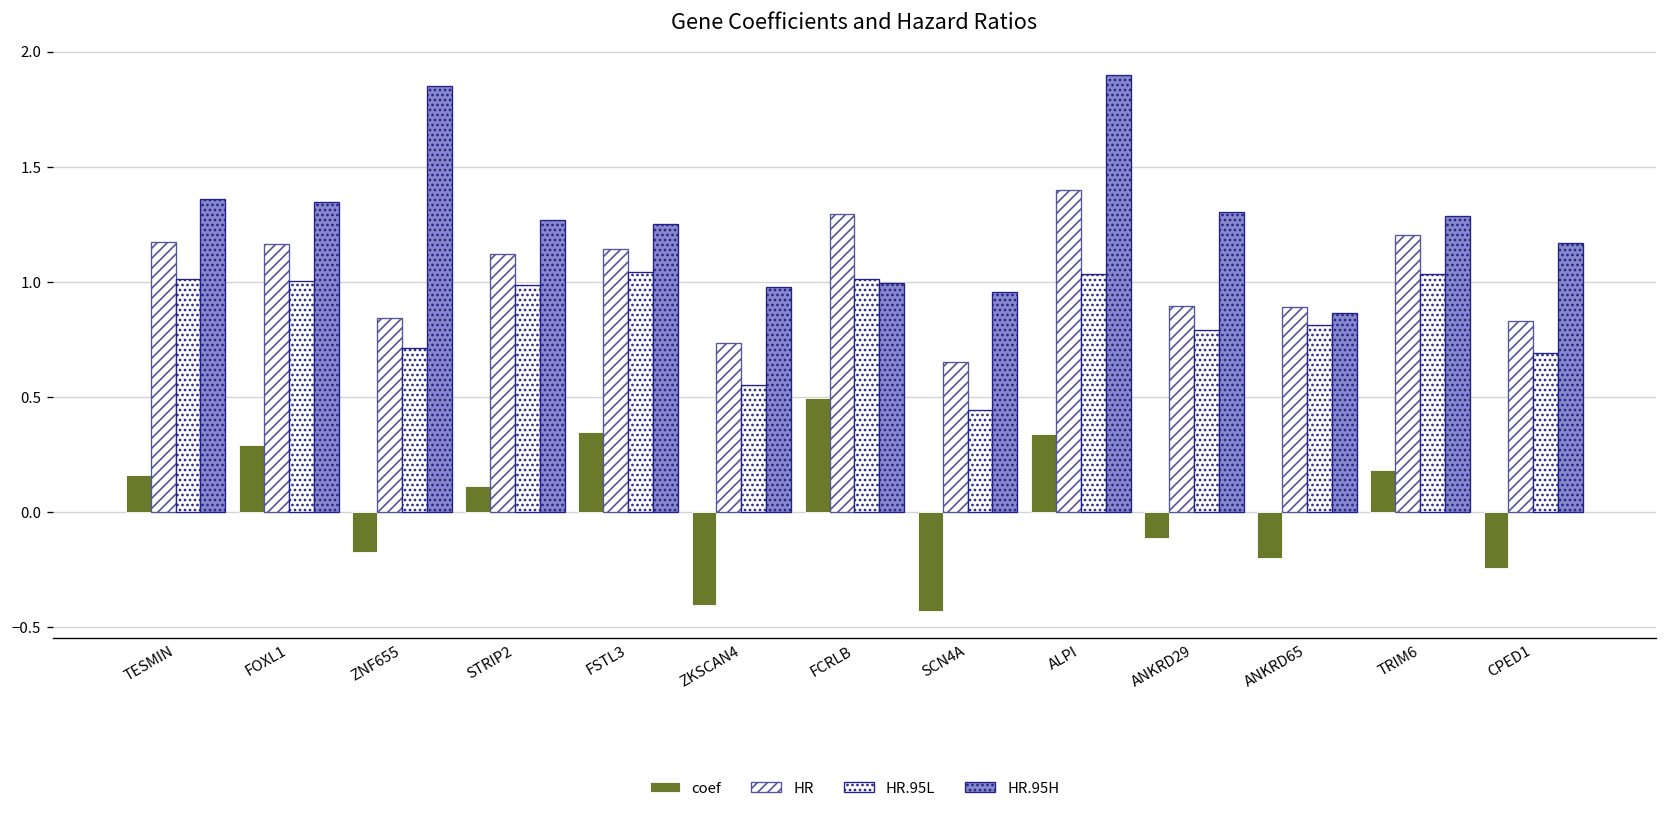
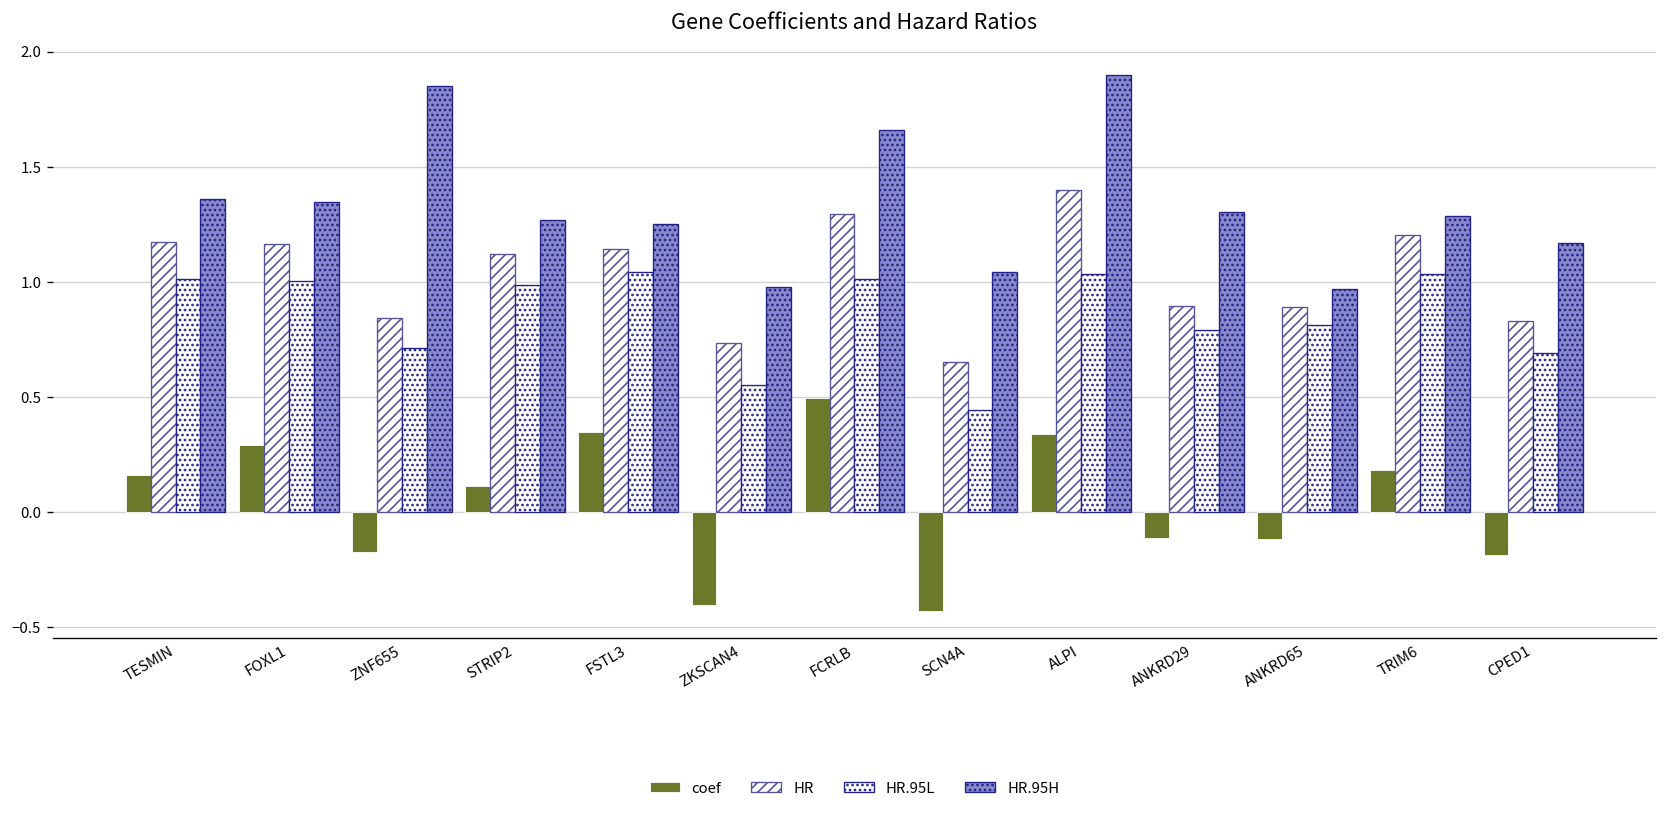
HR.95H, FCRLB: 0.99 -> 1.66
HR.95H, SCN4A: 0.95 -> 1.04
coef, ANKRD65: -0.20 -> -0.12
HR.95H, ANKRD65: 0.87 -> 0.97
coef, CPED1: -0.24 -> -0.19
